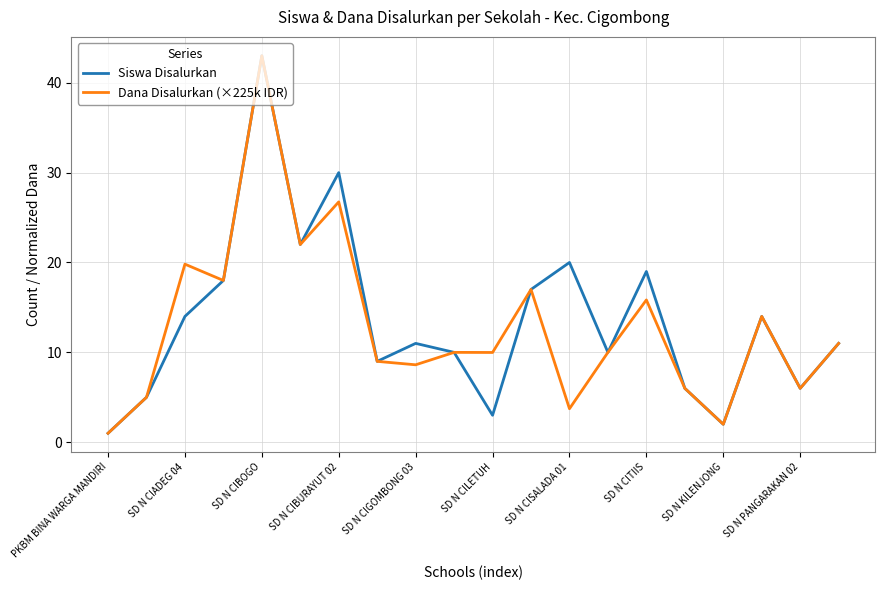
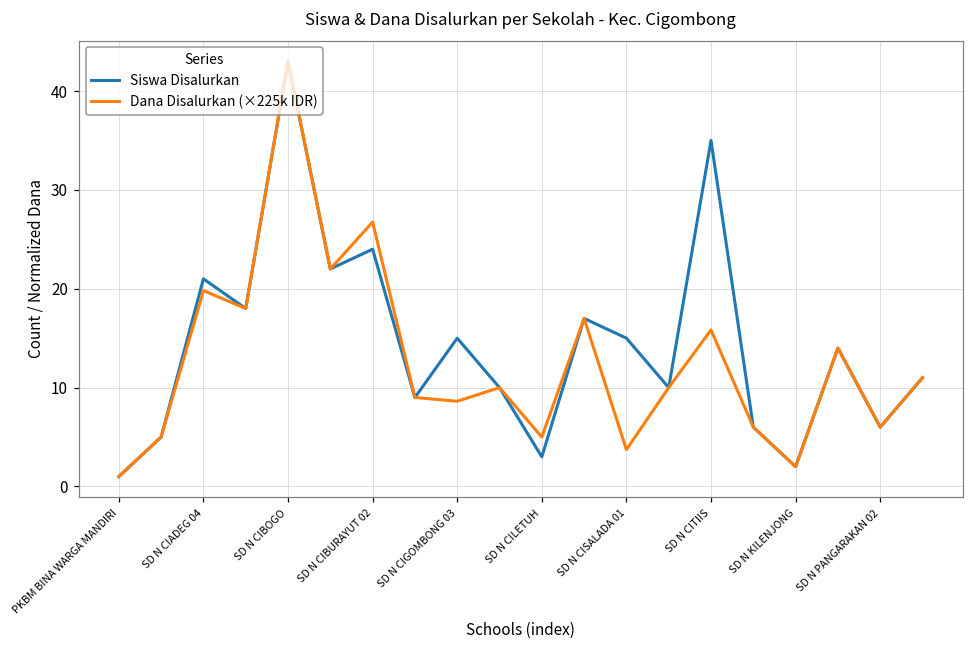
Siswa Disalurkan, SD N CIADEG 04: 14 -> 21
Siswa Disalurkan, SD N CIBURAYUT 02: 30 -> 24
Siswa Disalurkan, SD N CIGOMBONG 03: 11 -> 15
Dana Disalurkan (×225k IDR), SD N CILETUH: 10 -> 5
Siswa Disalurkan, SD N CISALADA 01: 20 -> 15
Siswa Disalurkan, SD N CITIIS: 19 -> 35
